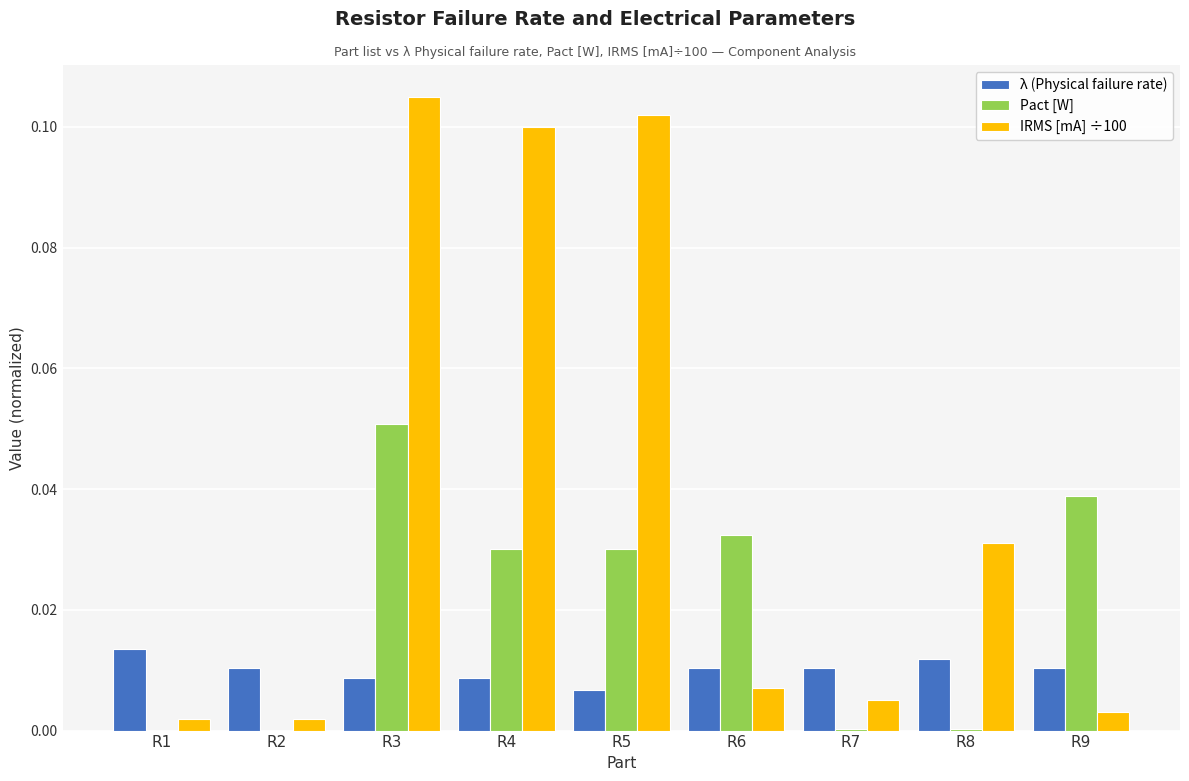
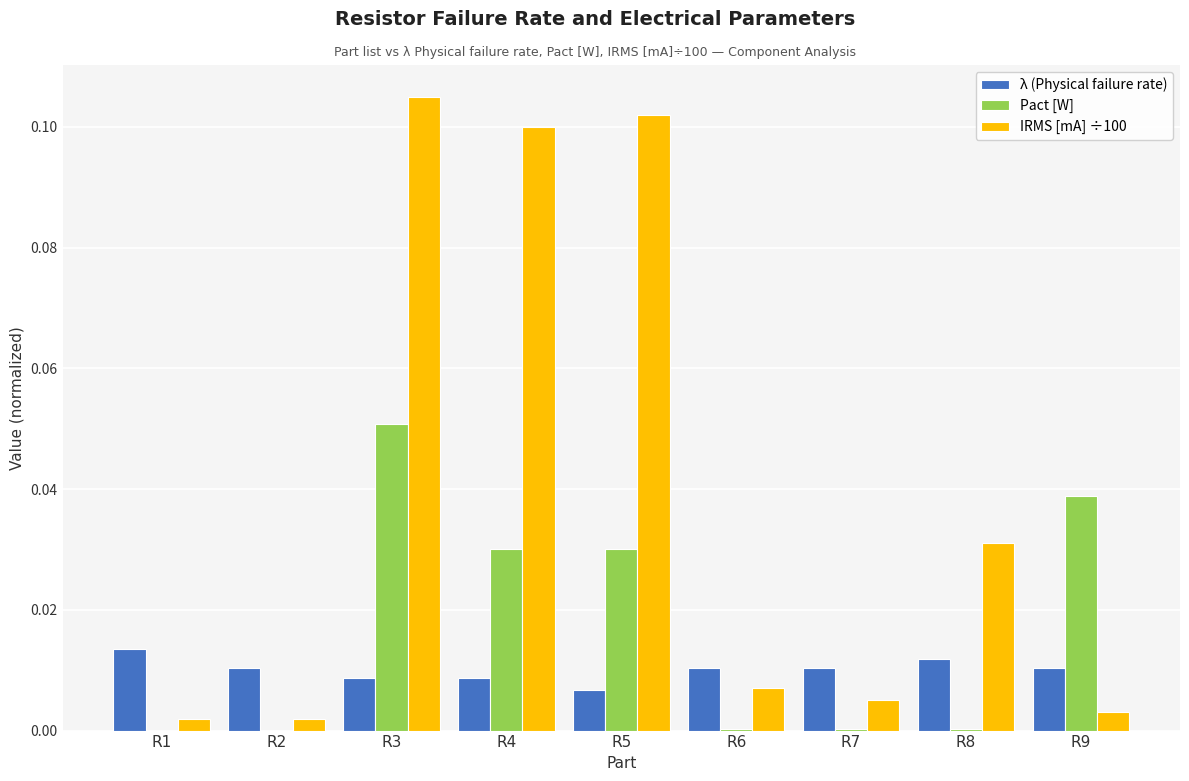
Pact [W], R6: 0.032 -> 0.000
